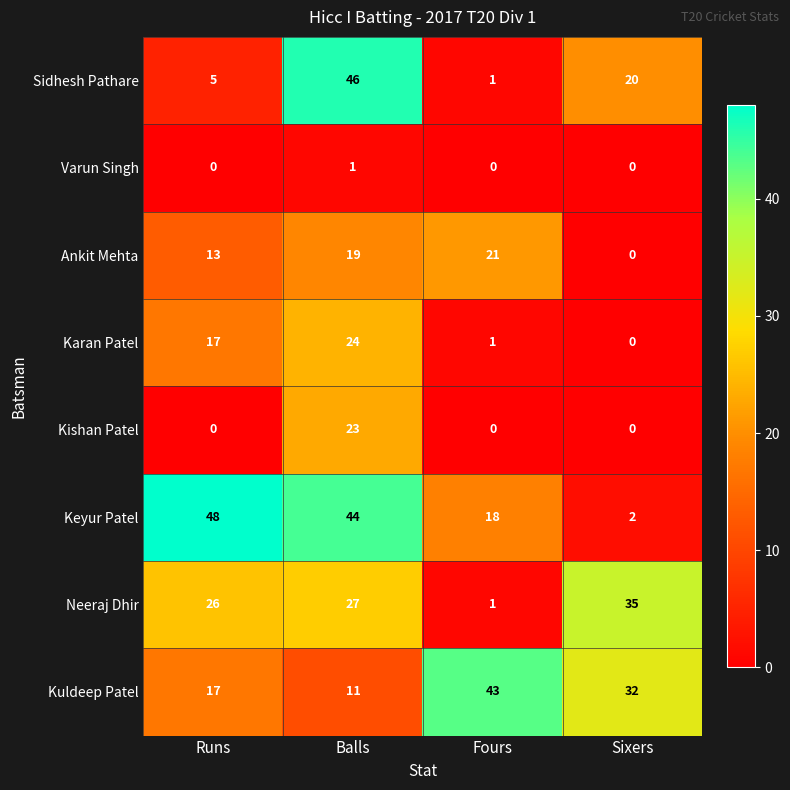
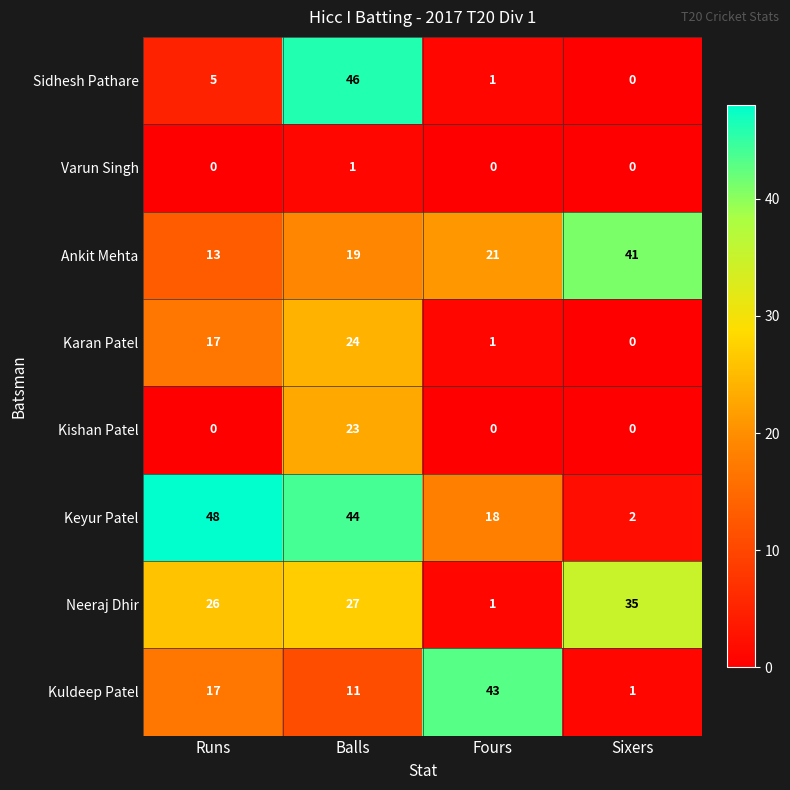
Sidhesh Pathare, Sixers: 20 -> 0
Ankit Mehta, Sixers: 0 -> 41
Kuldeep Patel, Sixers: 32 -> 1
